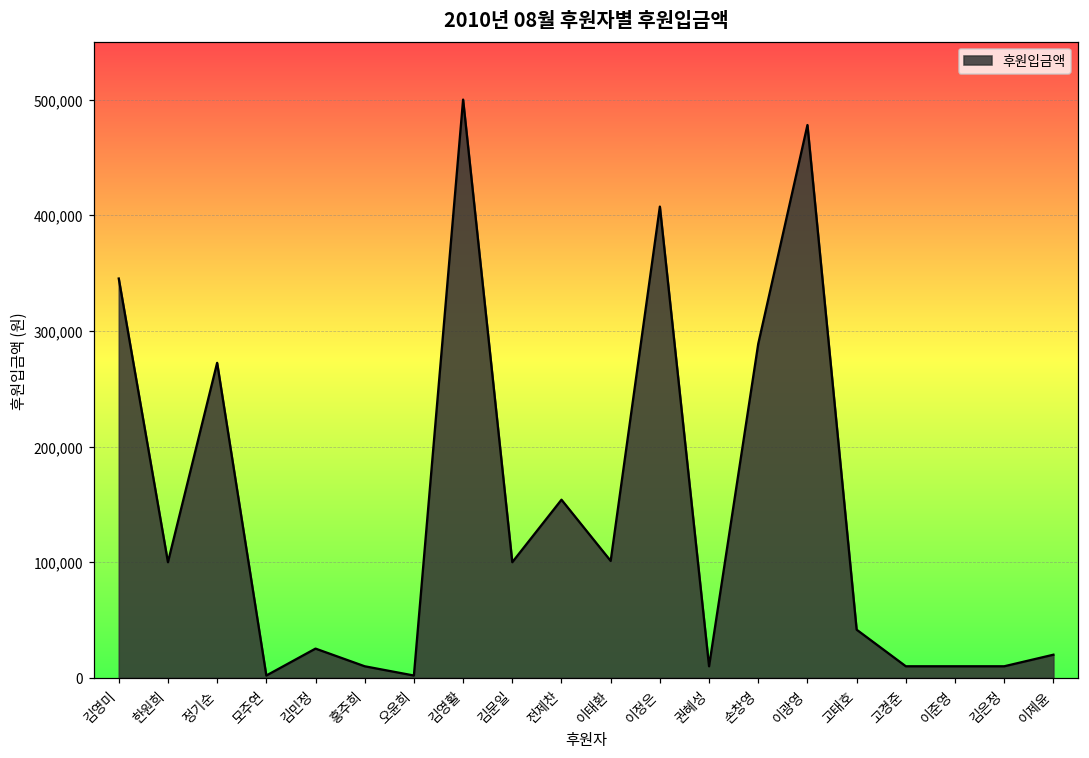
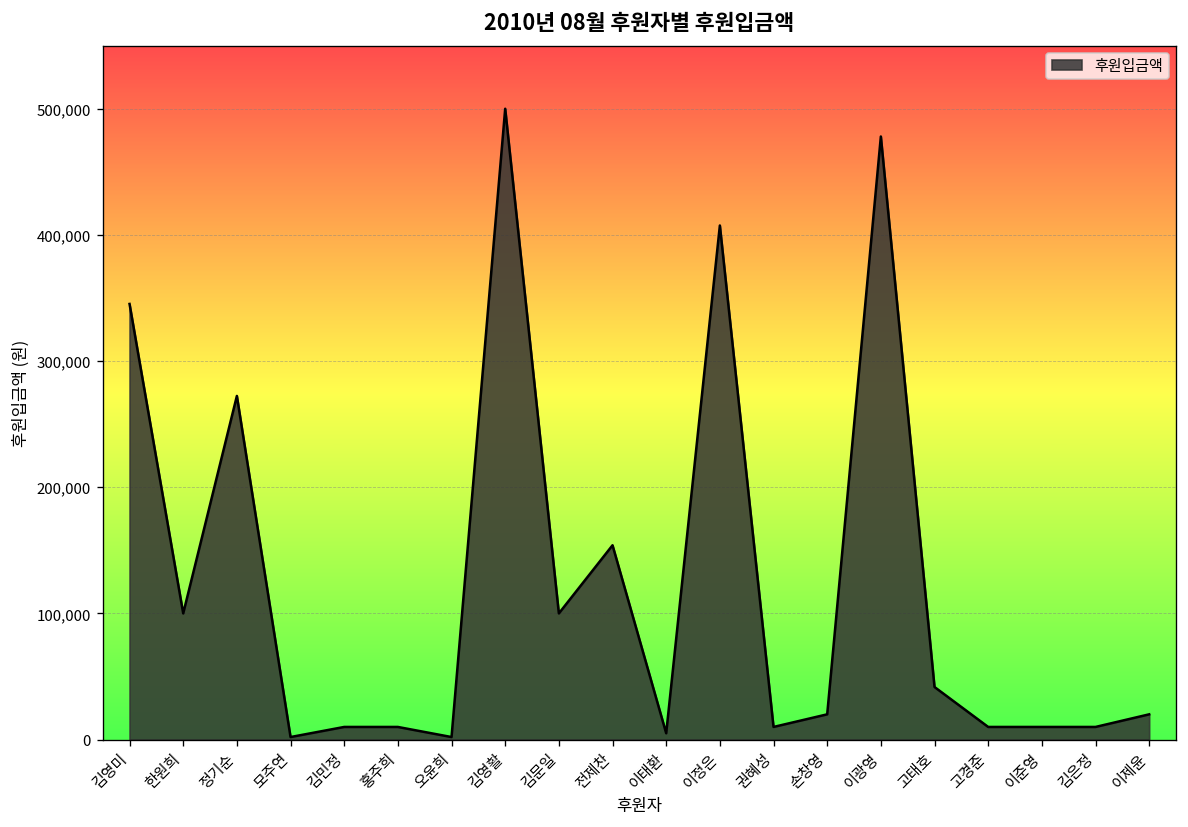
김민정: 25,000 -> 10,000
이태환: 101,000 -> 5,000
손창영: 289,000 -> 20,000
